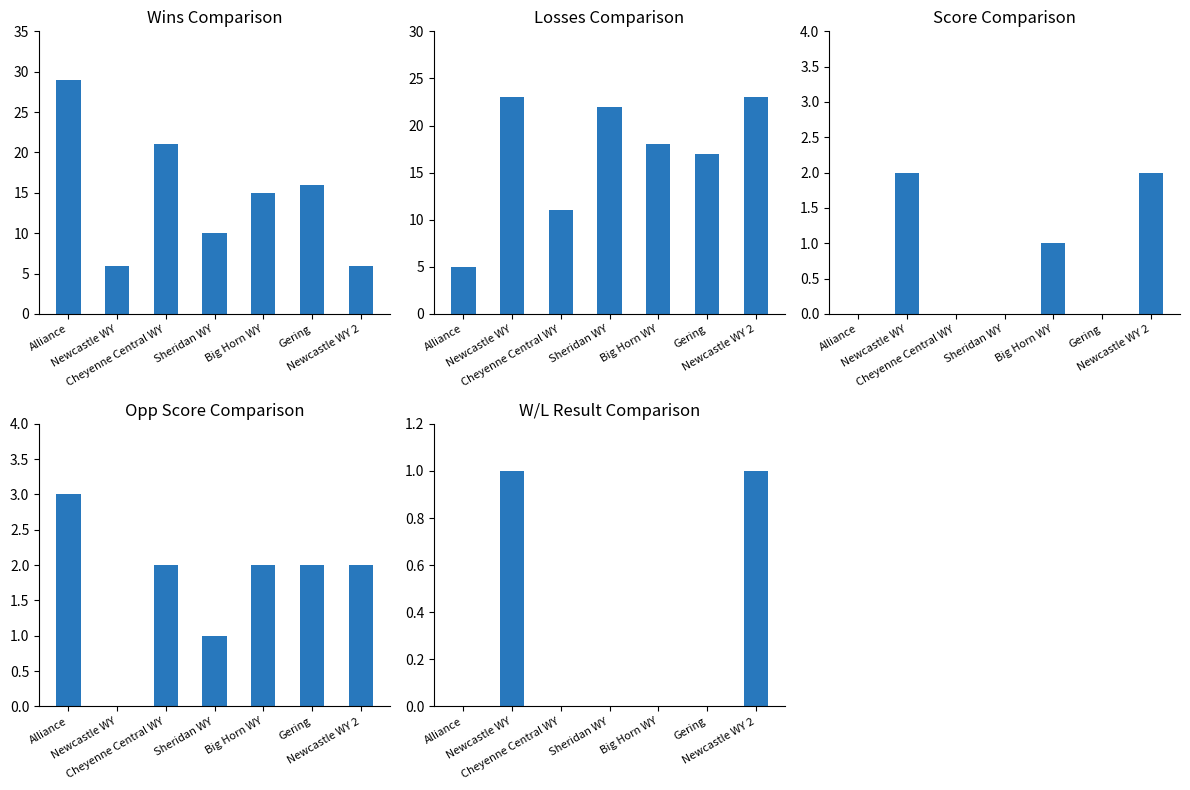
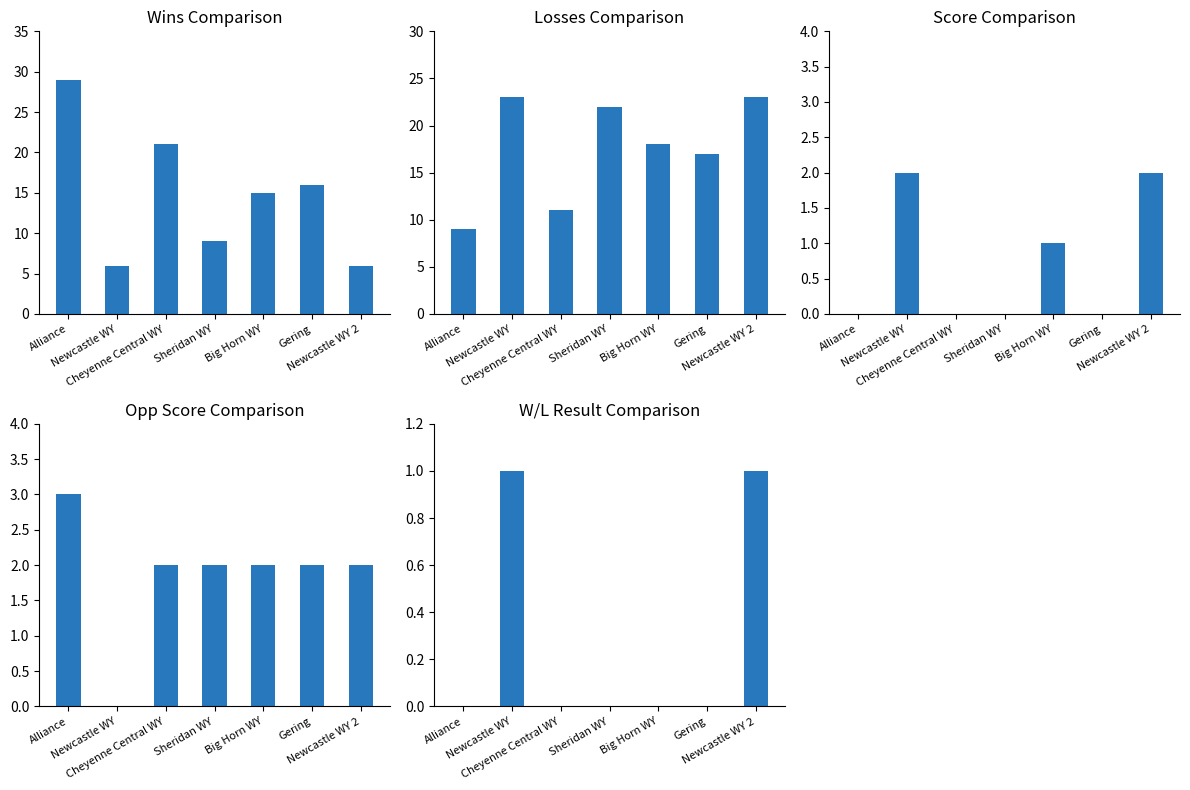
Wins Comparison, Sheridan WY: 10 -> 9
Losses Comparison, Alliance: 5 -> 9
Opp Score Comparison, Sheridan WY: 1 -> 2
